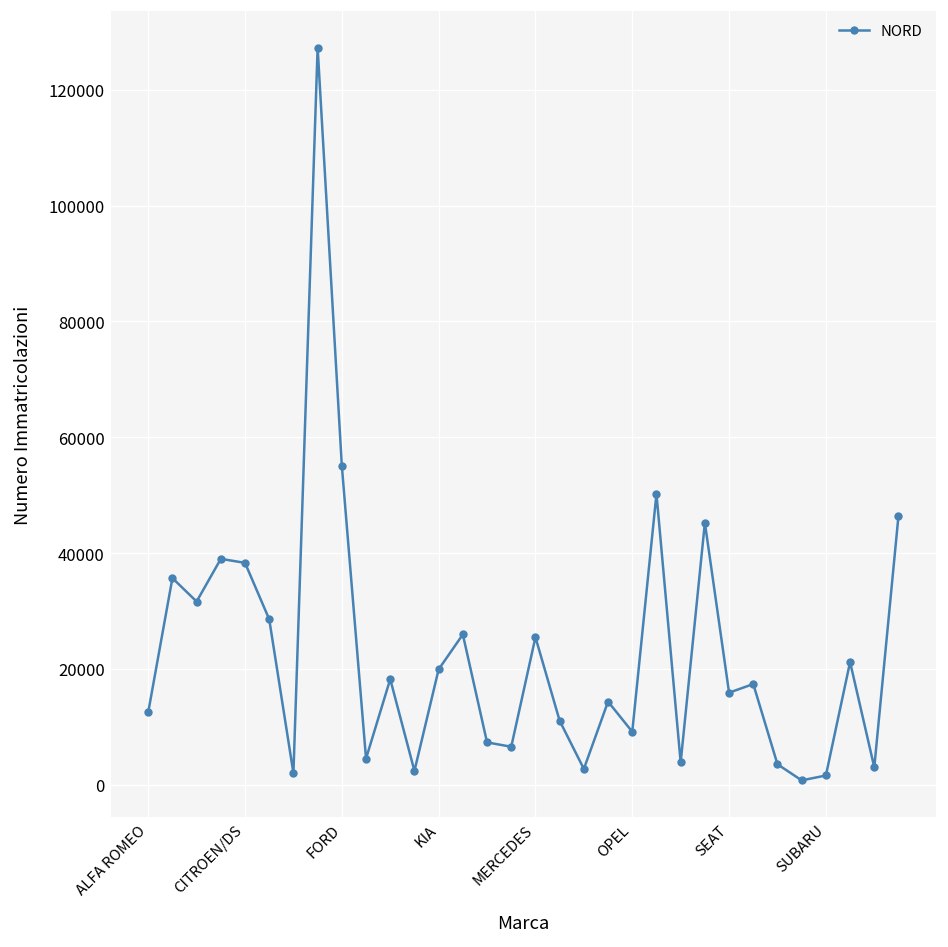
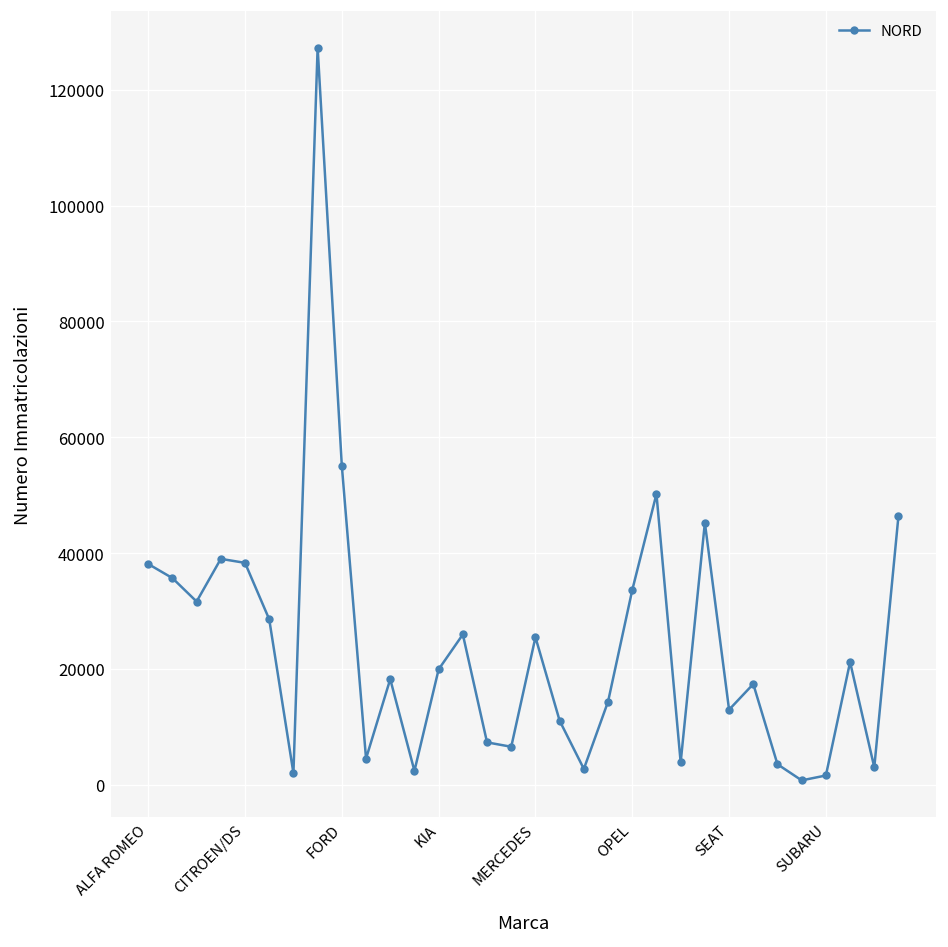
ALFA ROMEO: 13000 -> 38000
OPEL: 9000 -> 34000
SEAT: 16000 -> 13000
